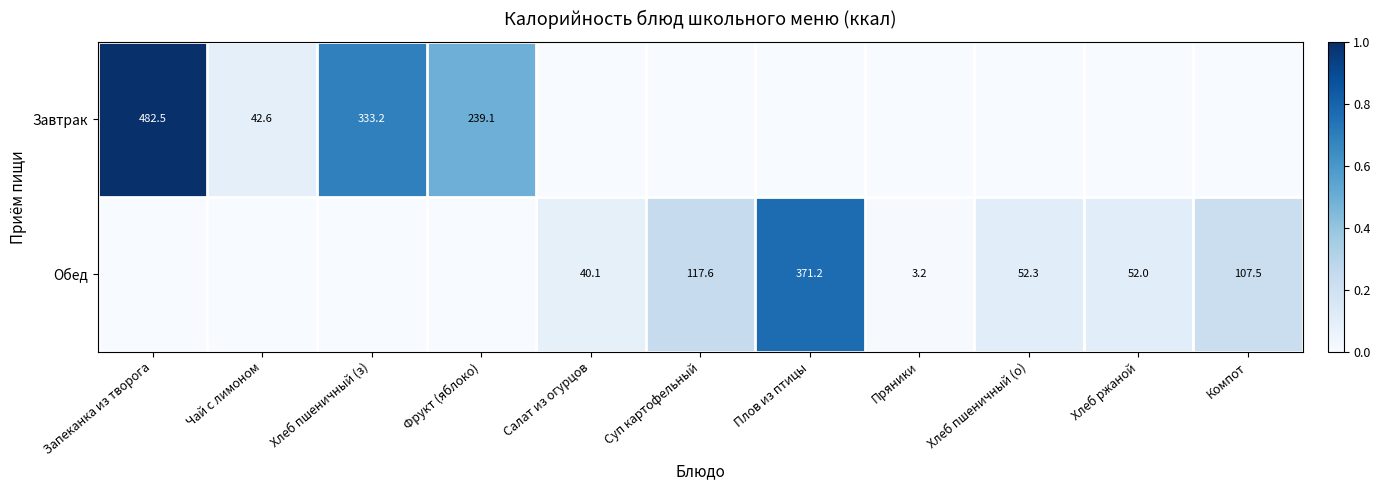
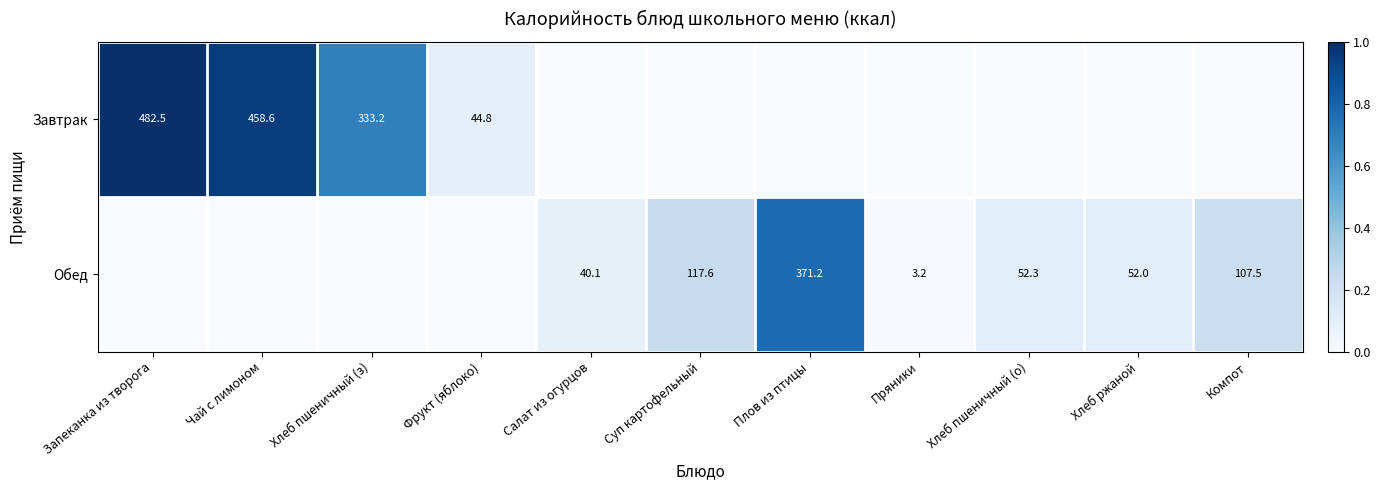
Завтрак, Чай с лимоном: 42.6 -> 458.6
Завтрак, Фрукт (яблоко): 239.1 -> 44.8
